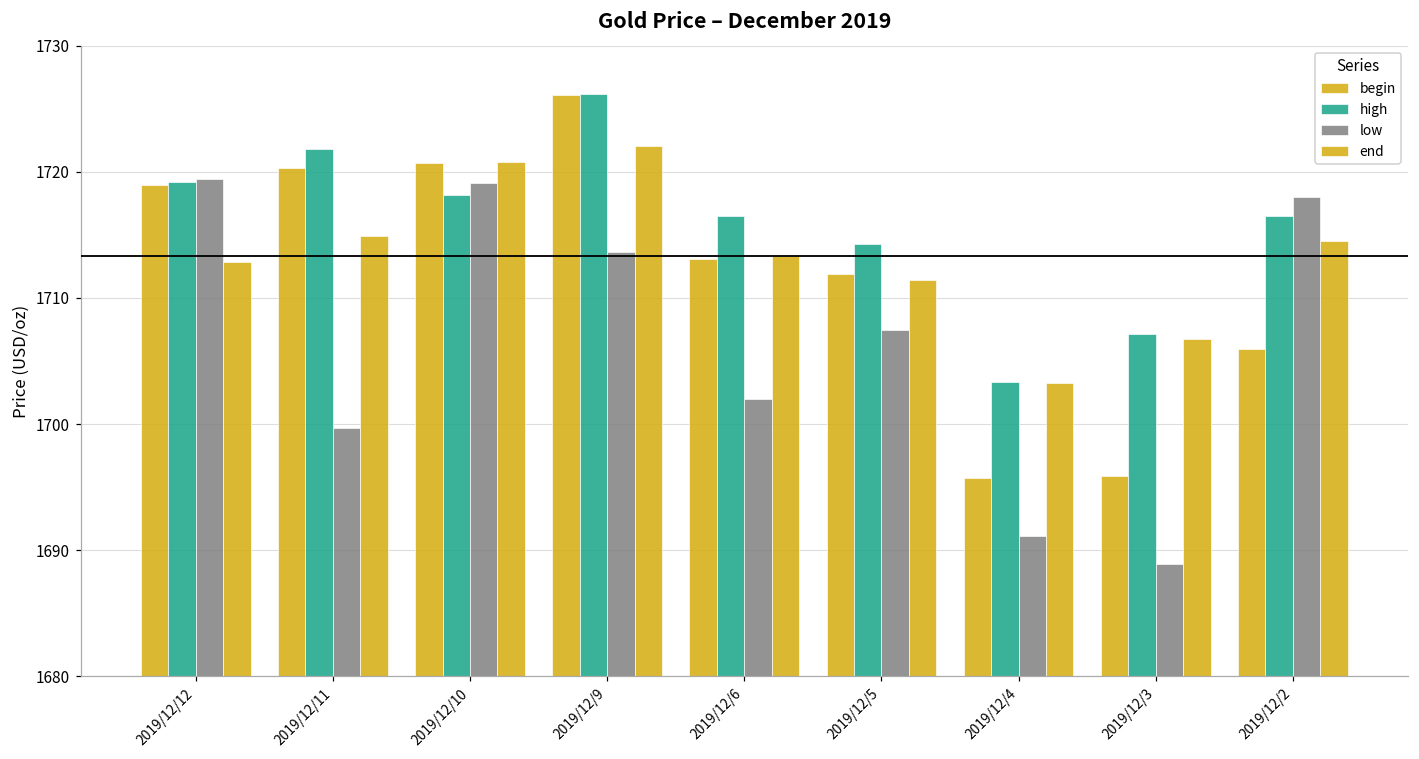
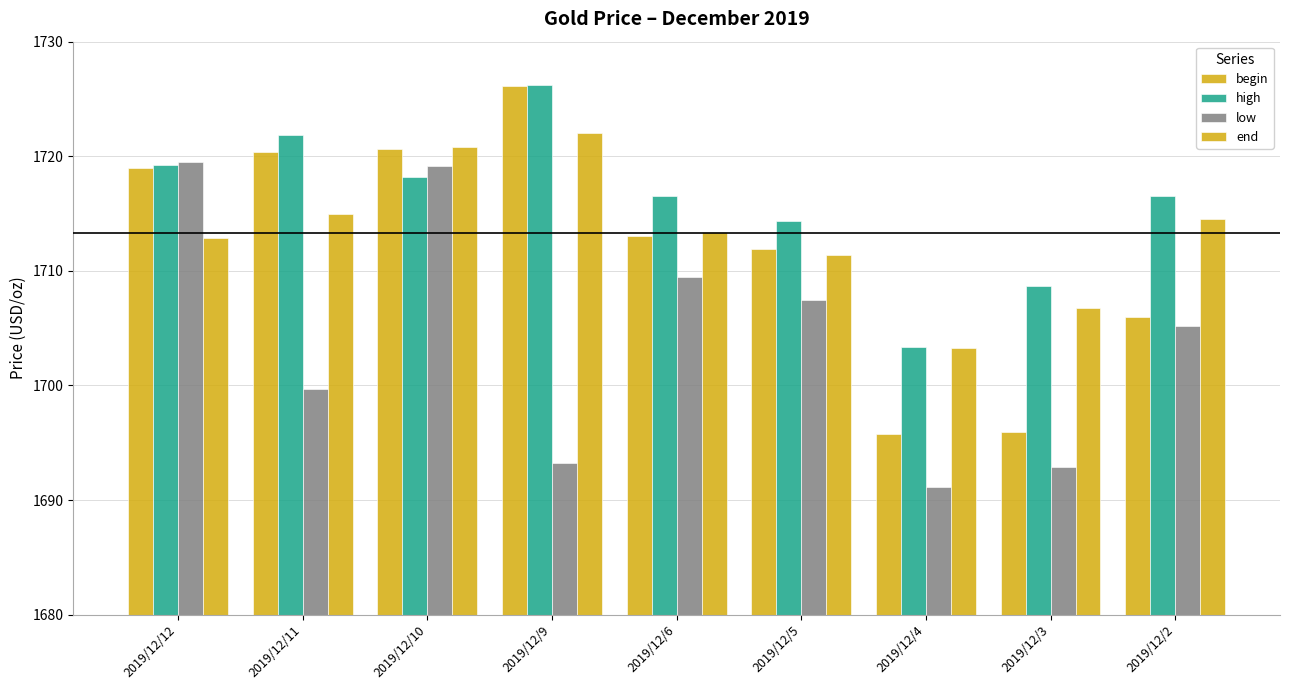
low, 2019/12/9: 1713.7 -> 1693.2
low, 2019/12/6: 1702.0 -> 1709.5
high, 2019/12/3: 1707.2 -> 1708.7
low, 2019/12/3: 1688.9 -> 1692.9
low, 2019/12/2: 1718.0 -> 1705.2
